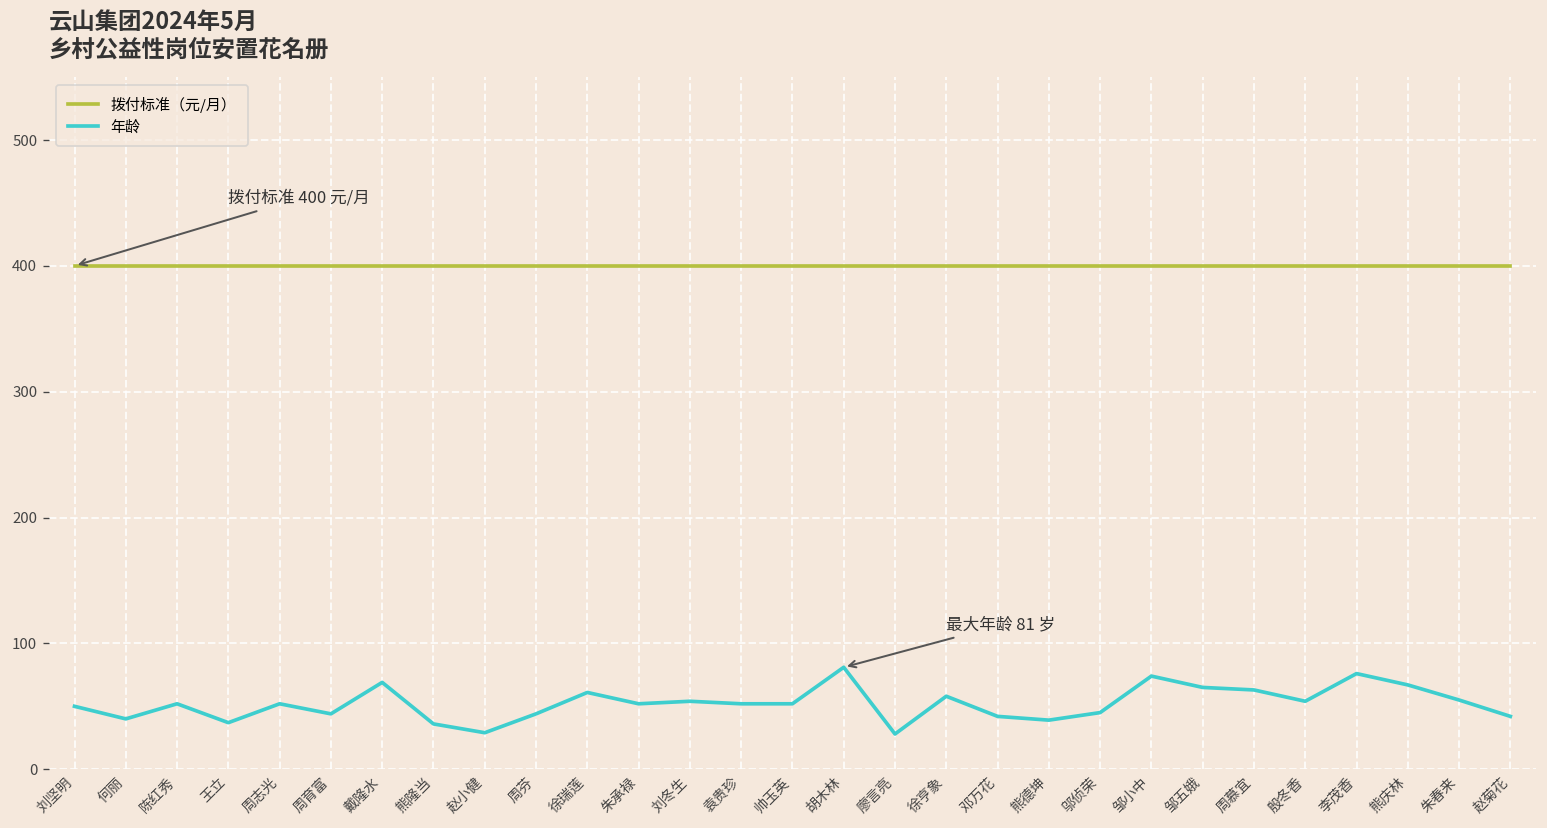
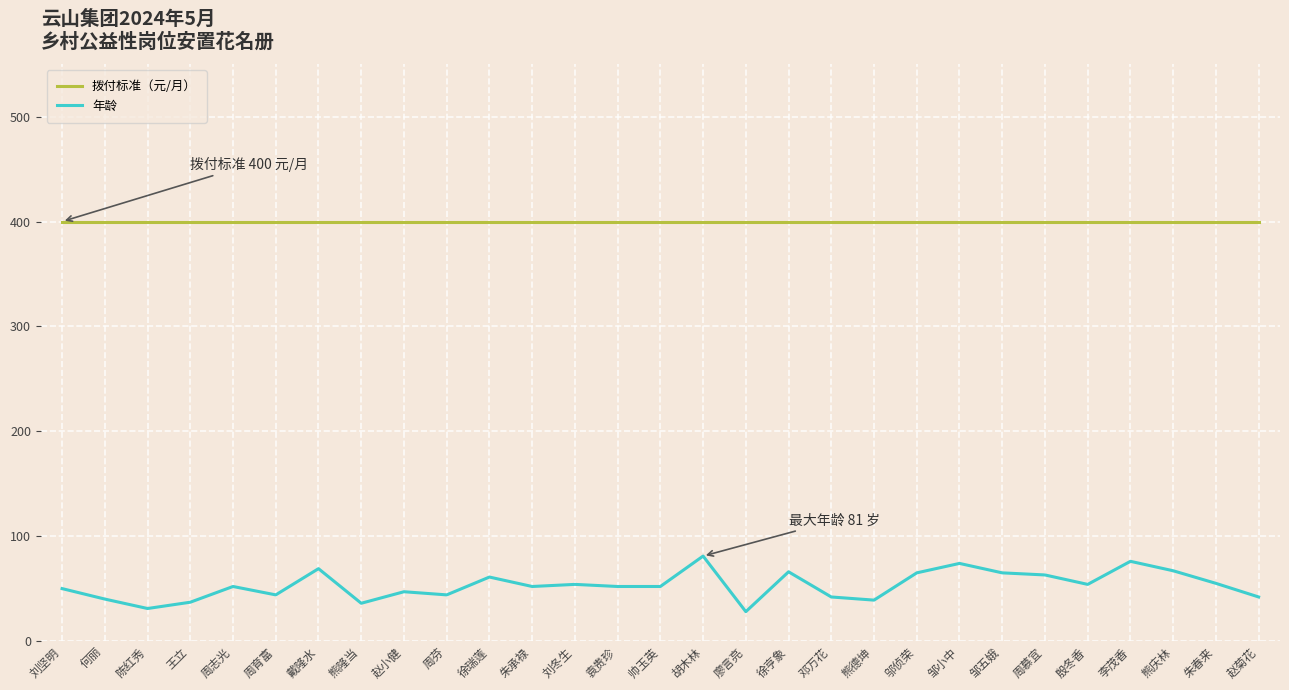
年龄, 陈红秀: 52 -> 31
年龄, 赵小健: 29 -> 47
年龄, 徐亨象: 58 -> 66
年龄, 邬侦荣: 45 -> 65
